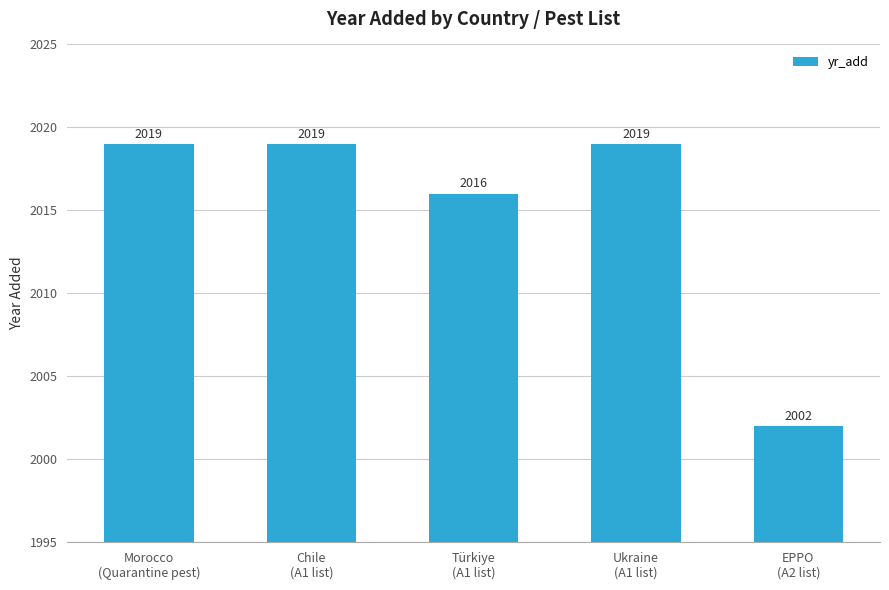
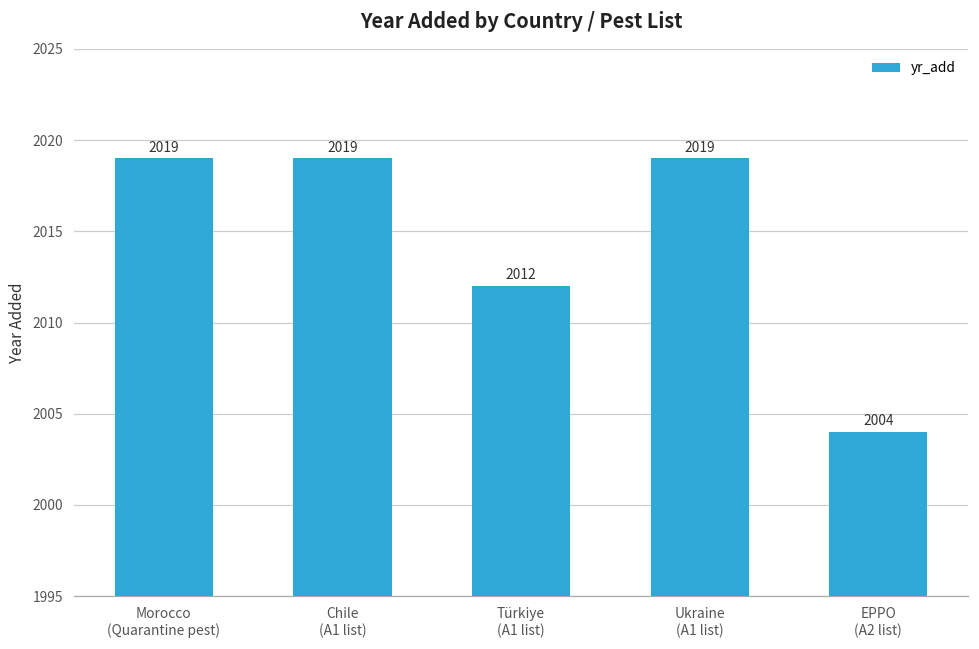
Türkiye (A1 list): 2016 -> 2012
EPPO (A2 list): 2002 -> 2004
